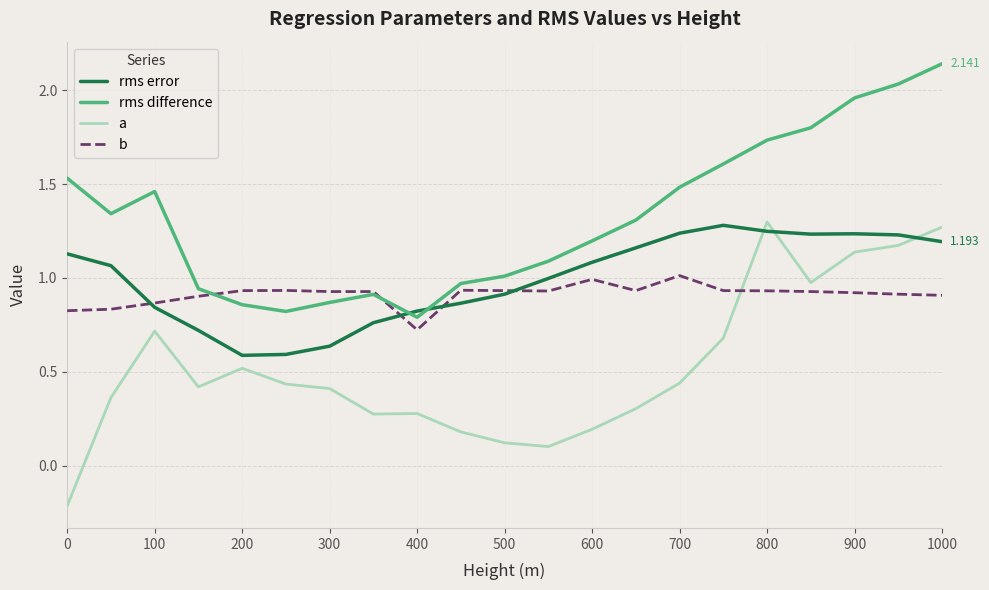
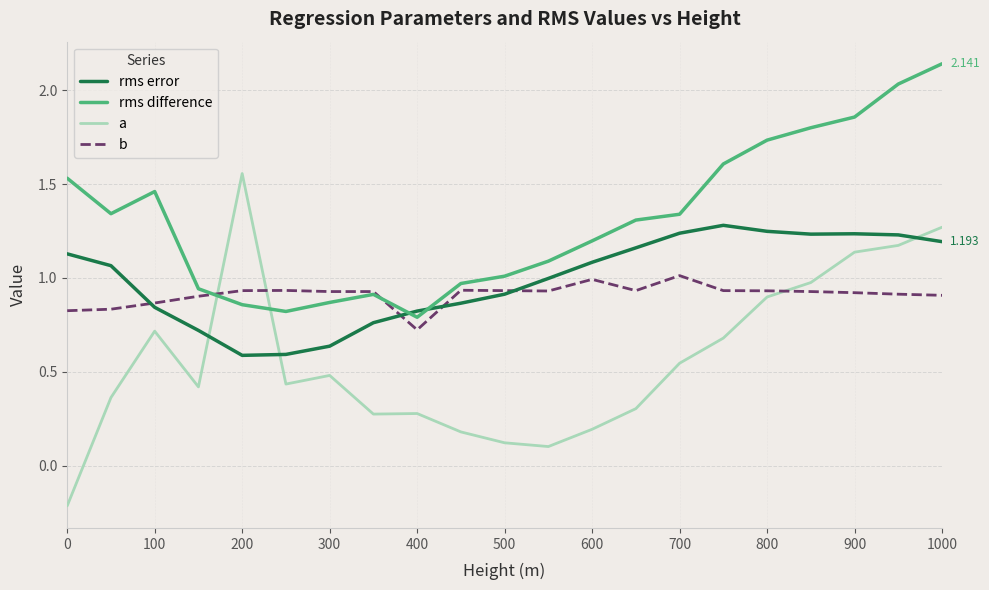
a, 200: 0.52 -> 1.56
a, 300: 0.41 -> 0.48
rms difference, 700: 1.48 -> 1.34
a, 700: 0.44 -> 0.55
a, 800: 1.30 -> 0.90
rms difference, 900: 1.96 -> 1.86
